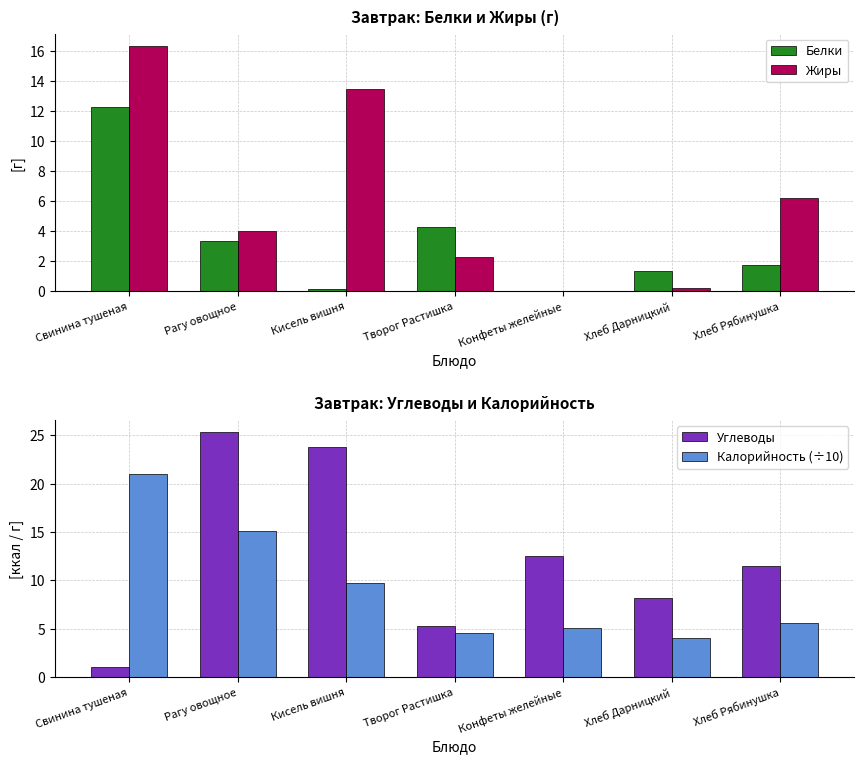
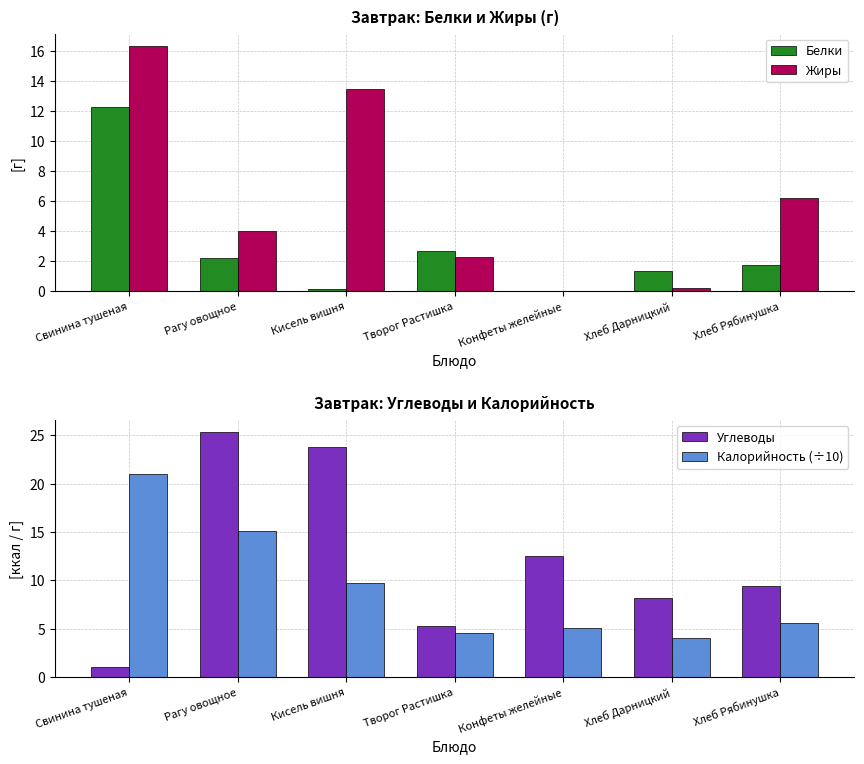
Завтрак: Белки и Жиры (г), Белки, Рагу овощное: 3.3 -> 2.2
Завтрак: Белки и Жиры (г), Белки, Творог Растишка: 4.3 -> 2.7
Завтрак: Углеводы и Калорийность, Углеводы, Хлеб Рябинушка: 12 -> 9
